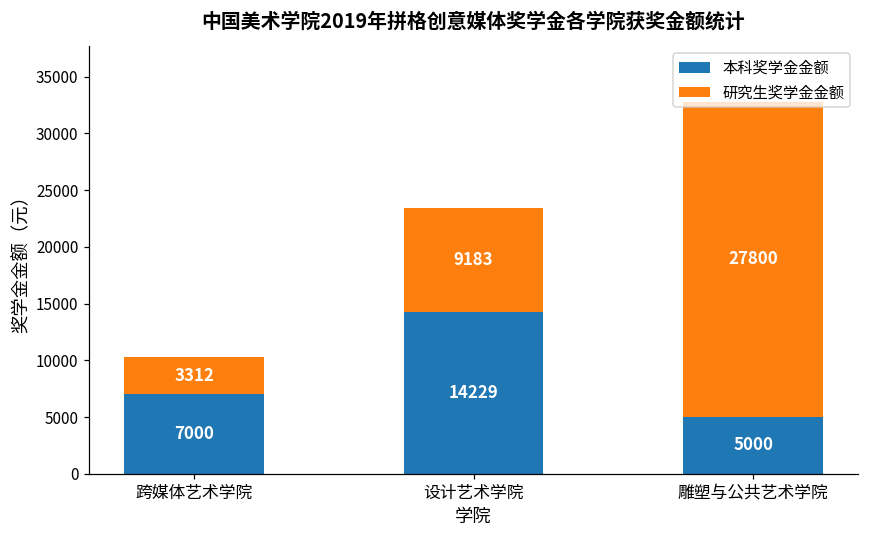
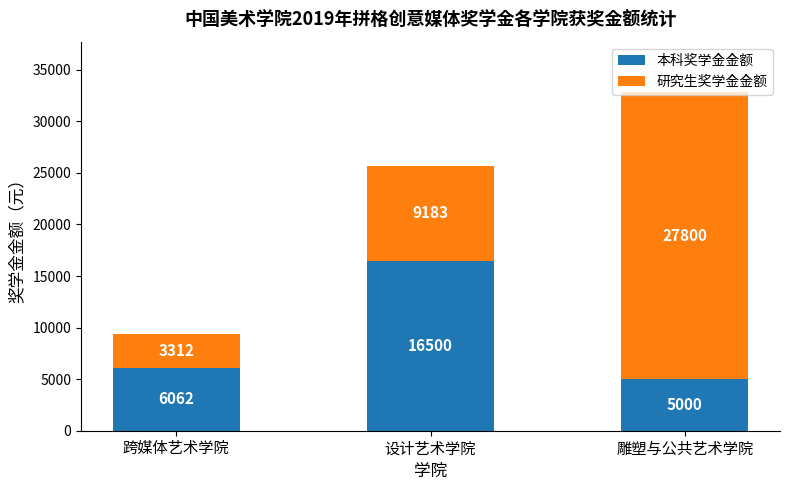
本科奖学金金额, 跨媒体艺术学院: 7000 -> 6062
本科奖学金金额, 设计艺术学院: 14229 -> 16500
